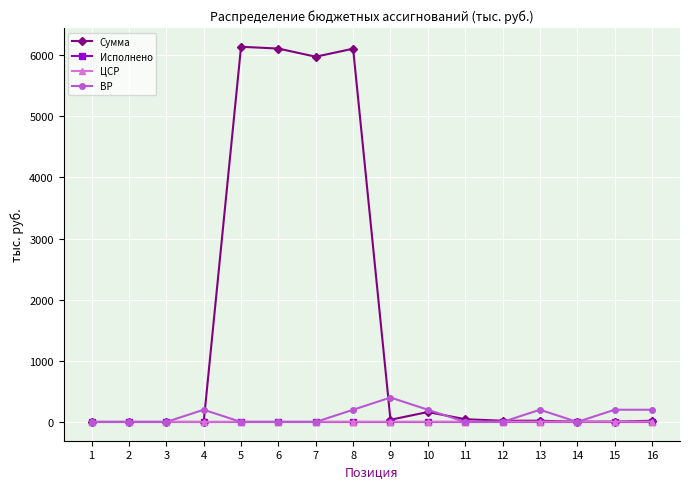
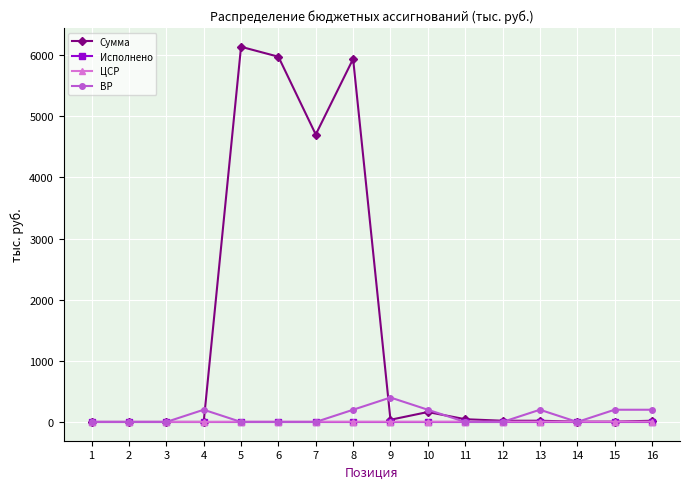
Сумма, 6: 6100 -> 6000
Сумма, 7: 6000 -> 4700
Сумма, 8: 6100 -> 5900
